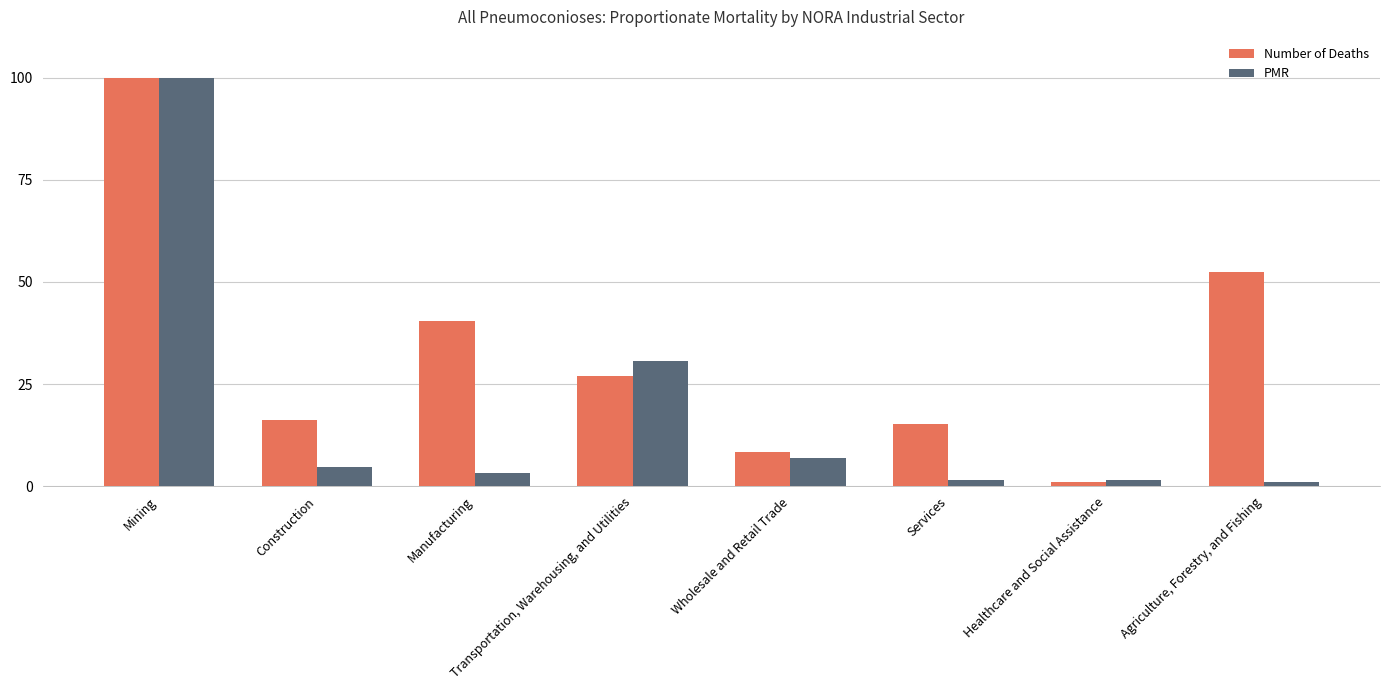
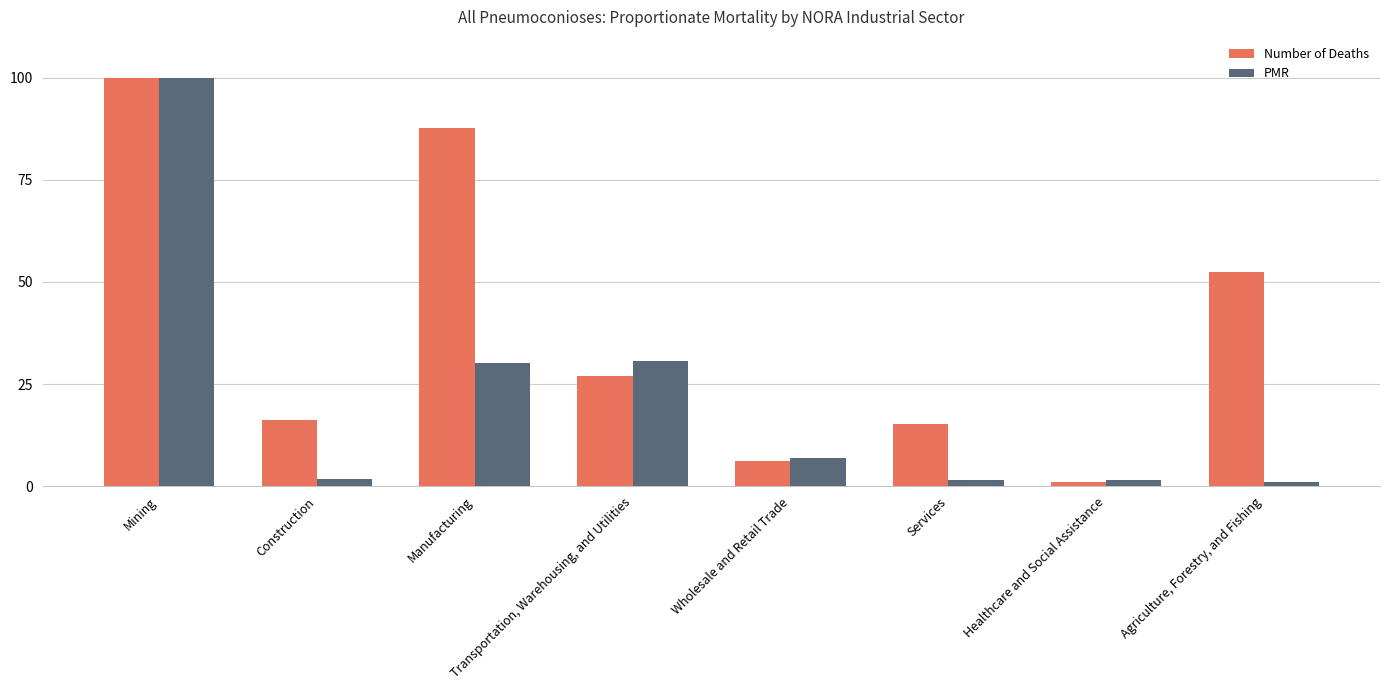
PMR, Construction: 5 -> 2
Number of Deaths, Manufacturing: 41 -> 88
PMR, Manufacturing: 3 -> 30
Number of Deaths, Wholesale and Retail Trade: 8 -> 6
